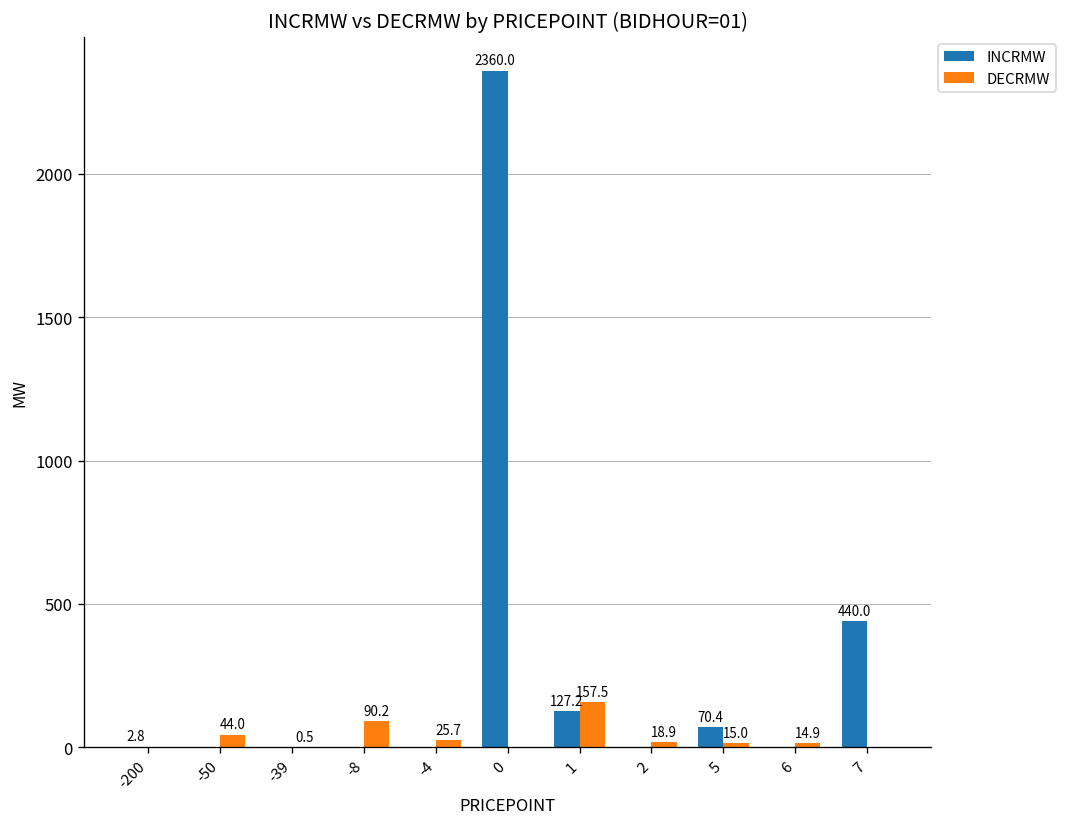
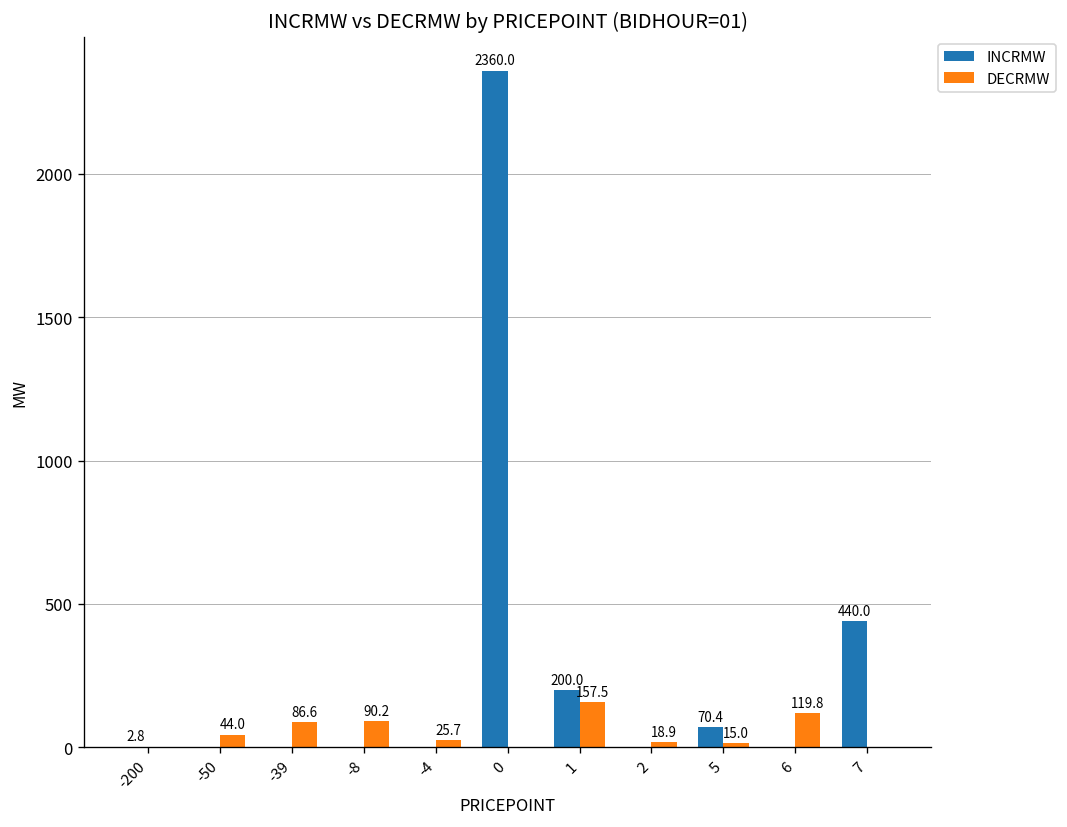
DECRMW, -39: 0.5 -> 86.6
INCRMW, 1: 127.2 -> 200.0
DECRMW, 6: 14.9 -> 119.8
